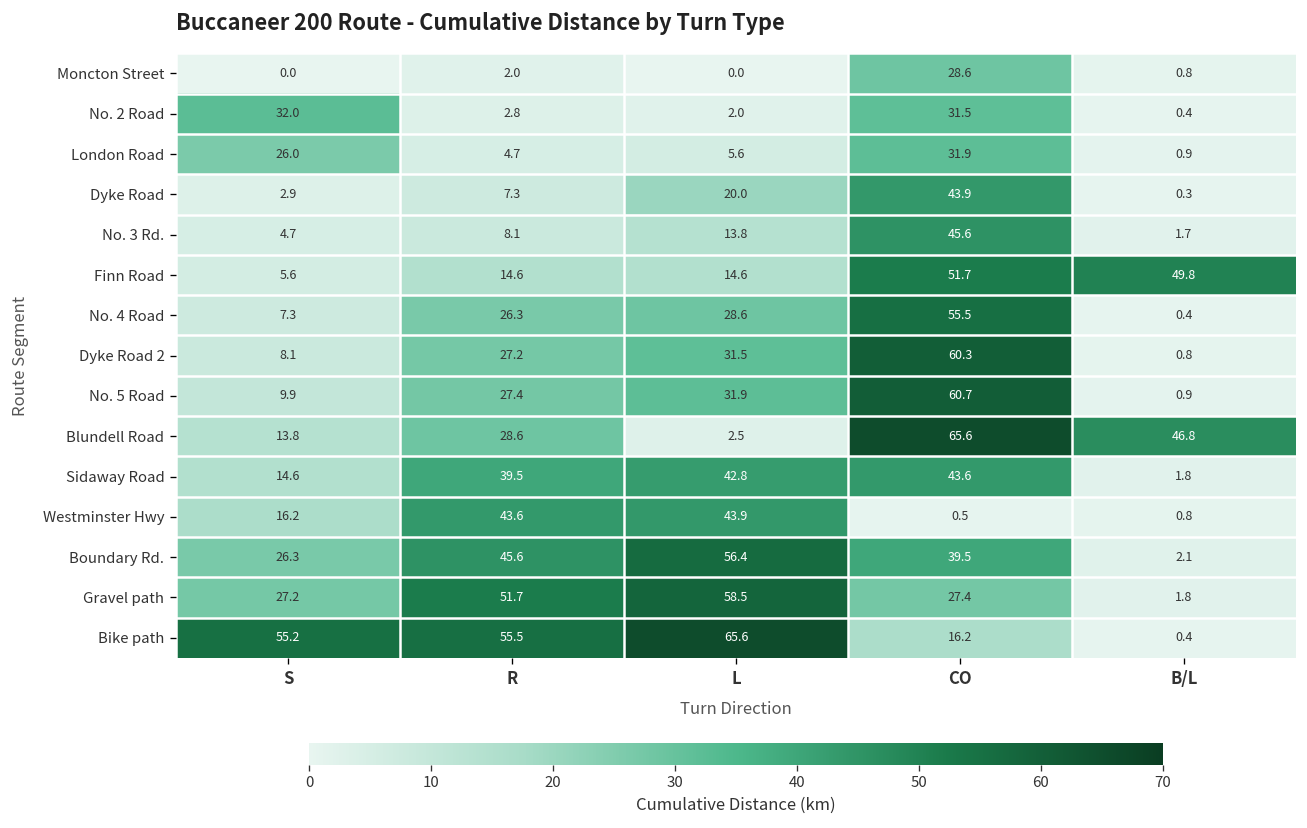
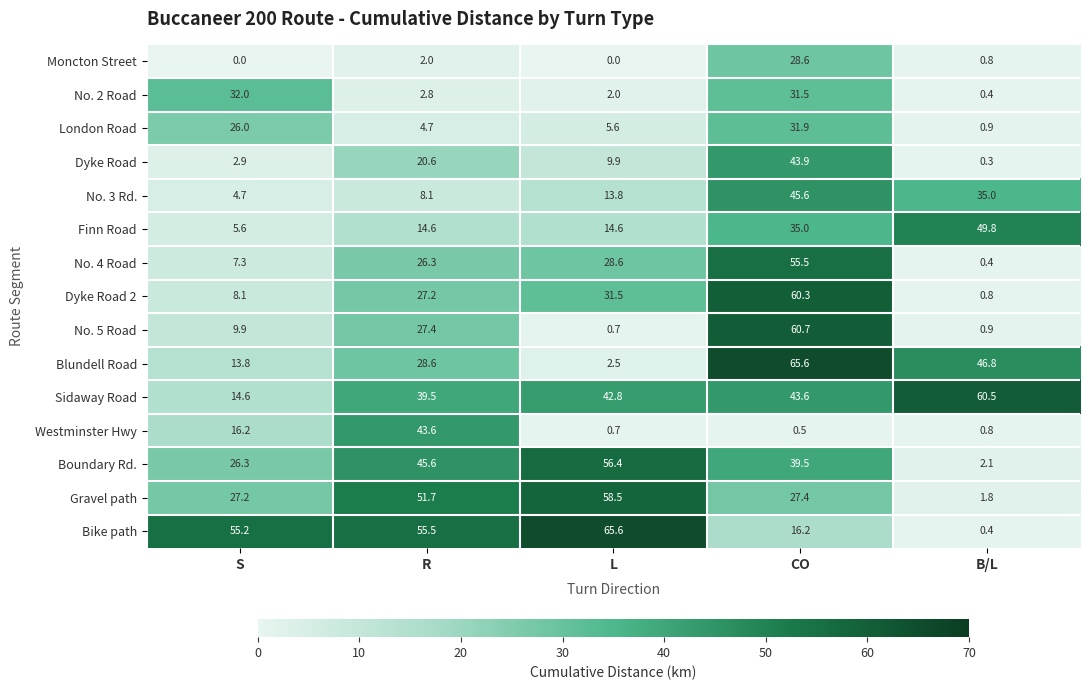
Dyke Road, R: 7.3 -> 20.6
Dyke Road, L: 20.0 -> 9.9
No. 3 Rd., B/L: 1.7 -> 35.0
Finn Road, CO: 51.7 -> 35.0
No. 5 Road, L: 31.9 -> 0.7
Sidaway Road, B/L: 1.8 -> 60.5
Westminster Hwy, L: 43.9 -> 0.7
